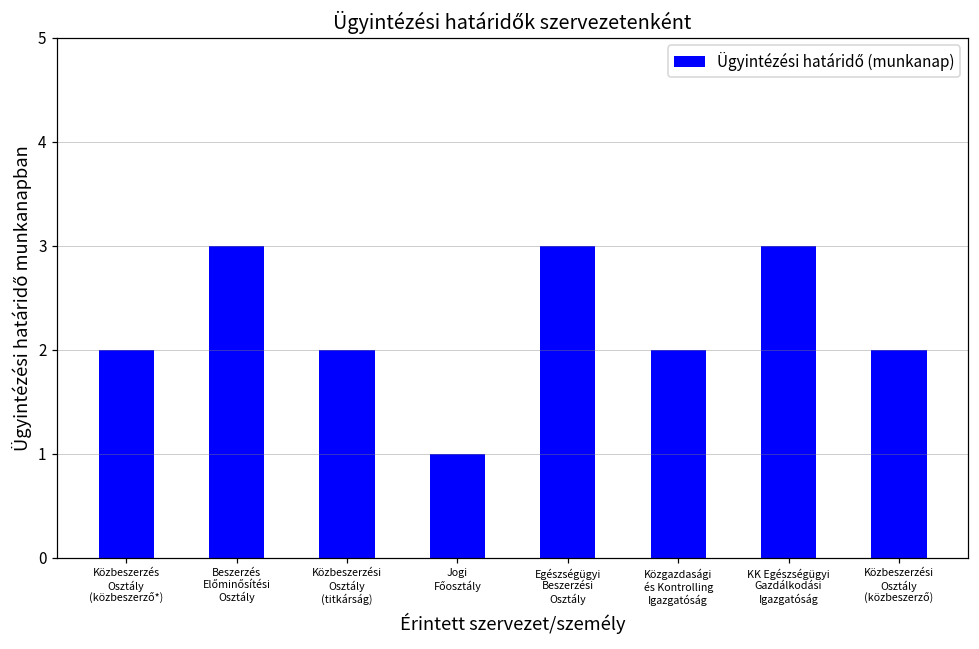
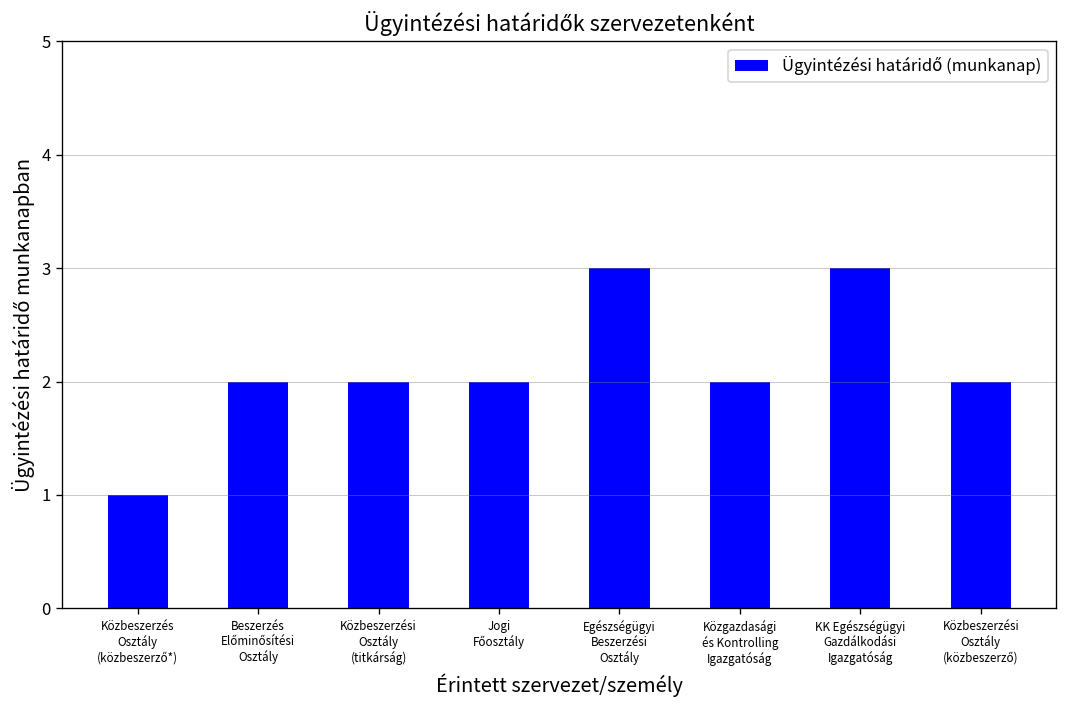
Közbeszerzés Osztály (közbeszerző*): 2 -> 1
Beszerzés Előminősítési Osztály: 3 -> 2
Jogi Főosztály: 1 -> 2
